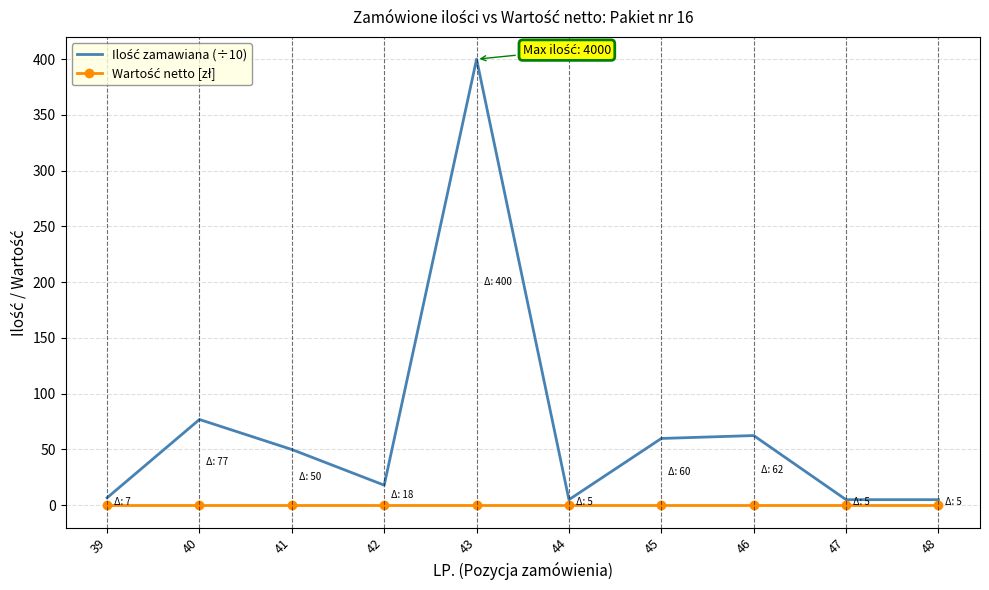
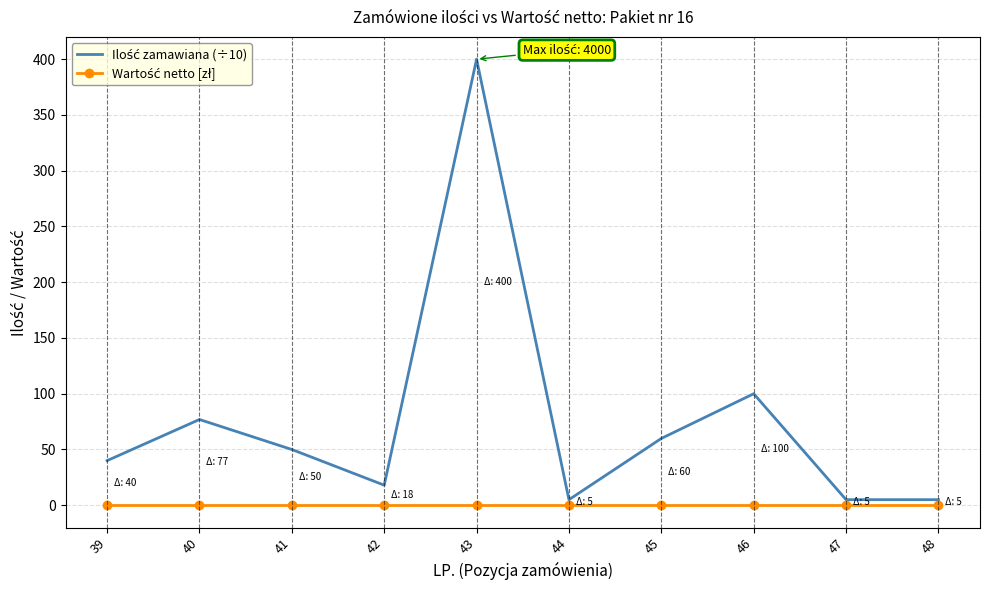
Ilość zamawiana (÷10), 39: 7 -> 40
Ilość zamawiana (÷10), 46: 62 -> 100
